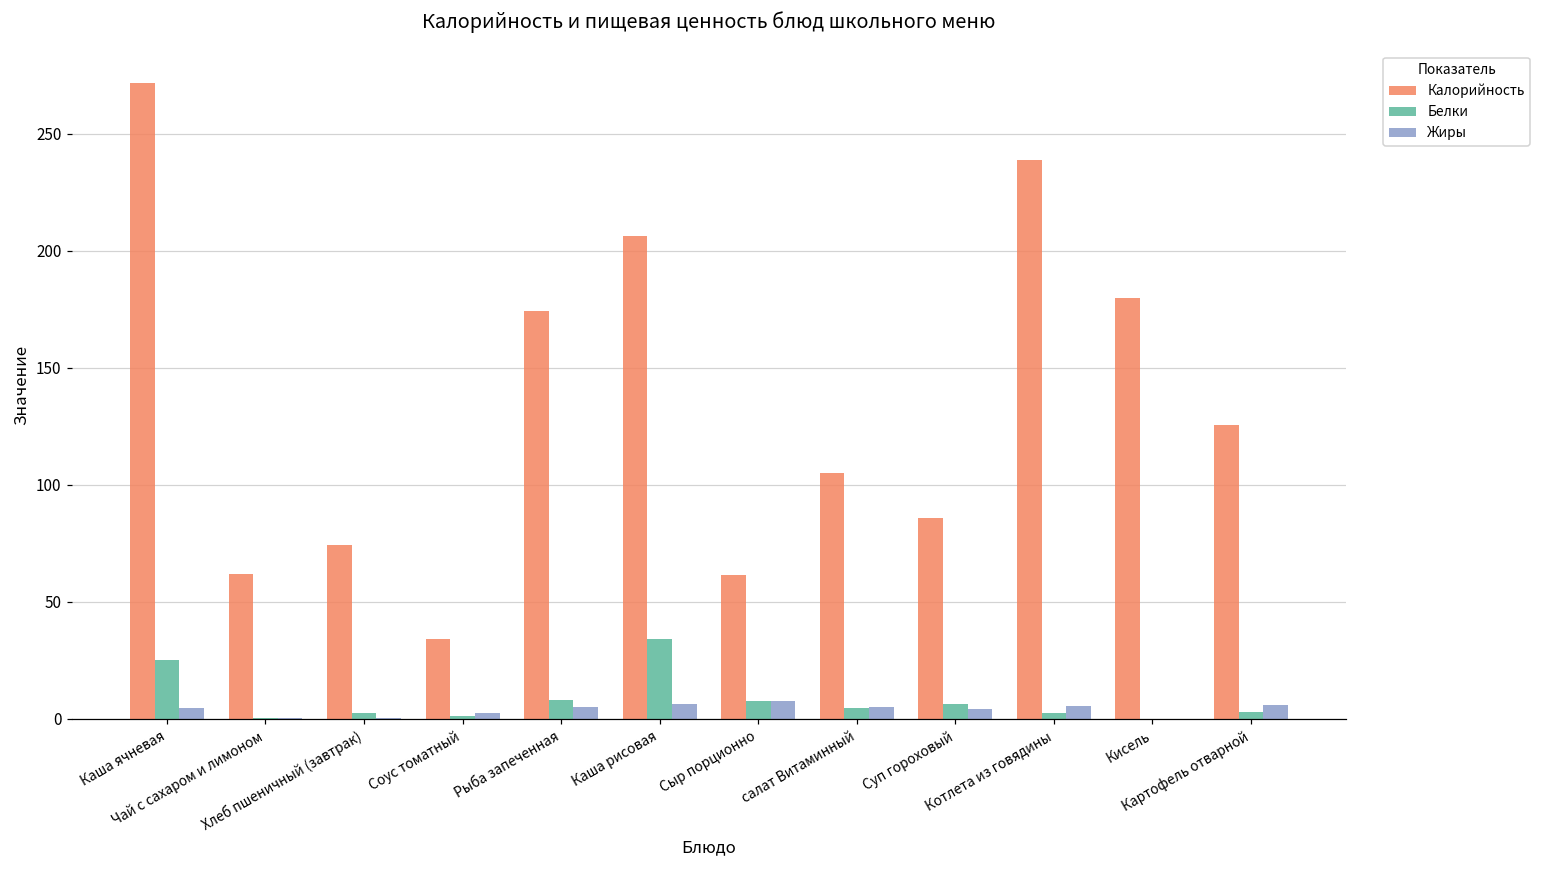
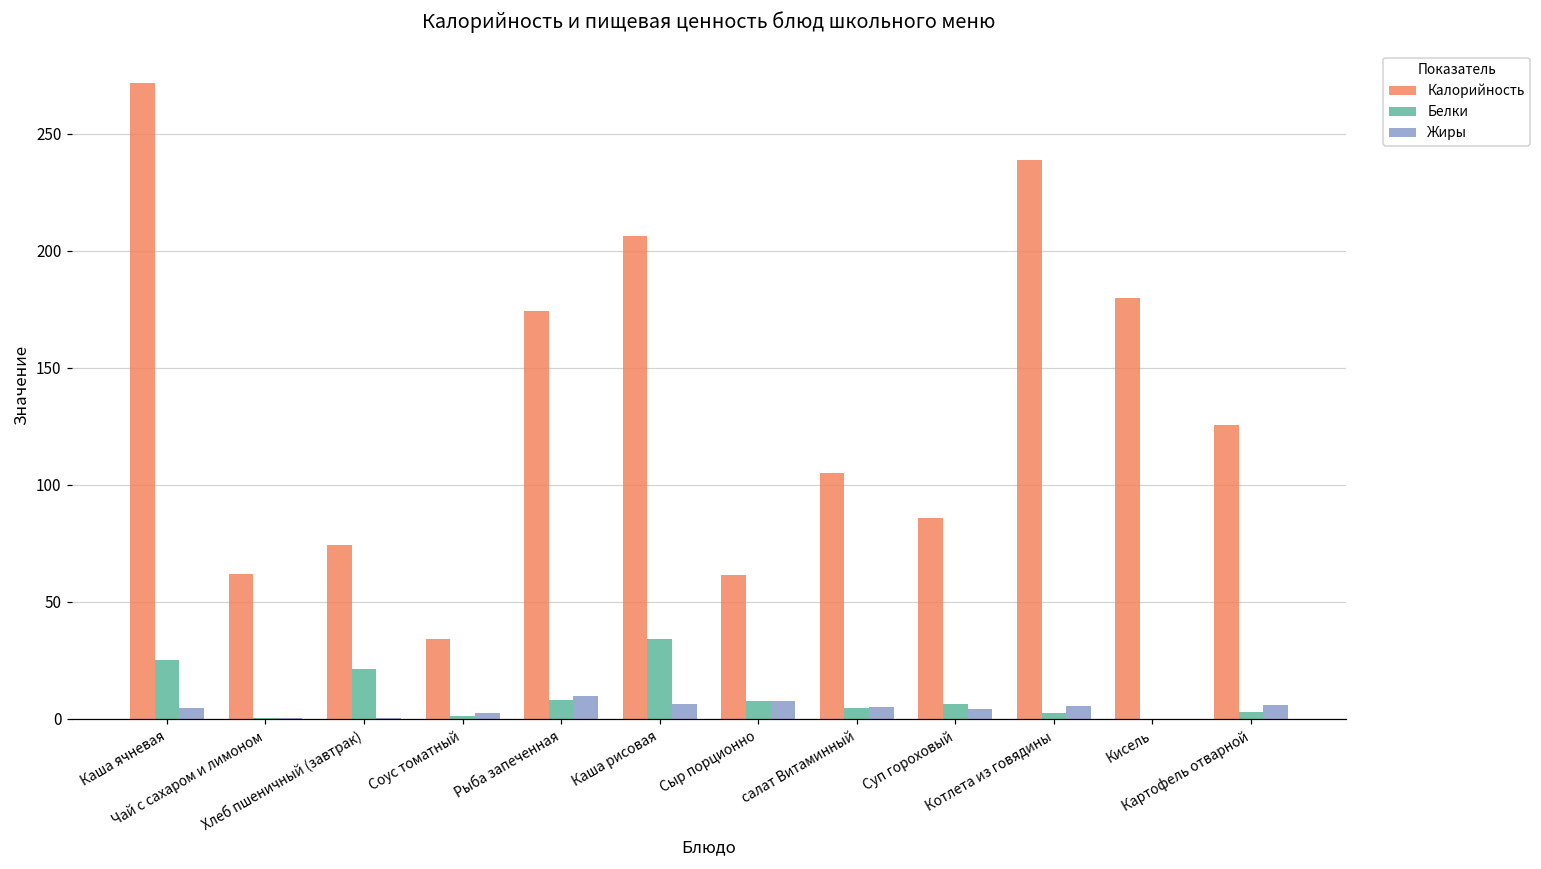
Белки, Хлеб пшеничный (завтрак): 2 -> 21
Жиры, Рыба запеченная: 5 -> 10
